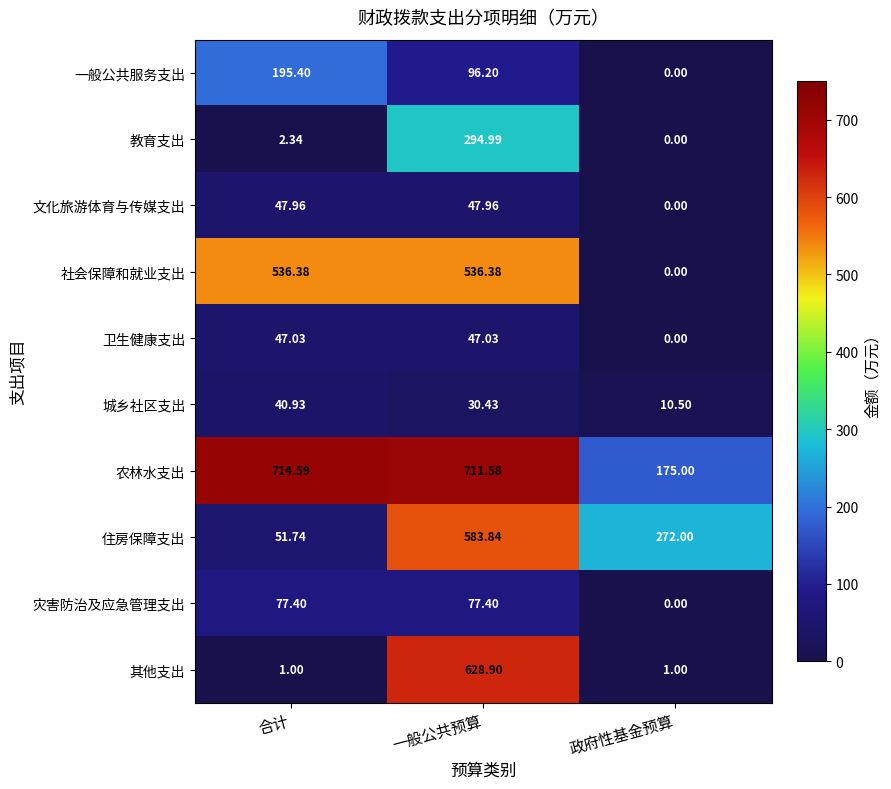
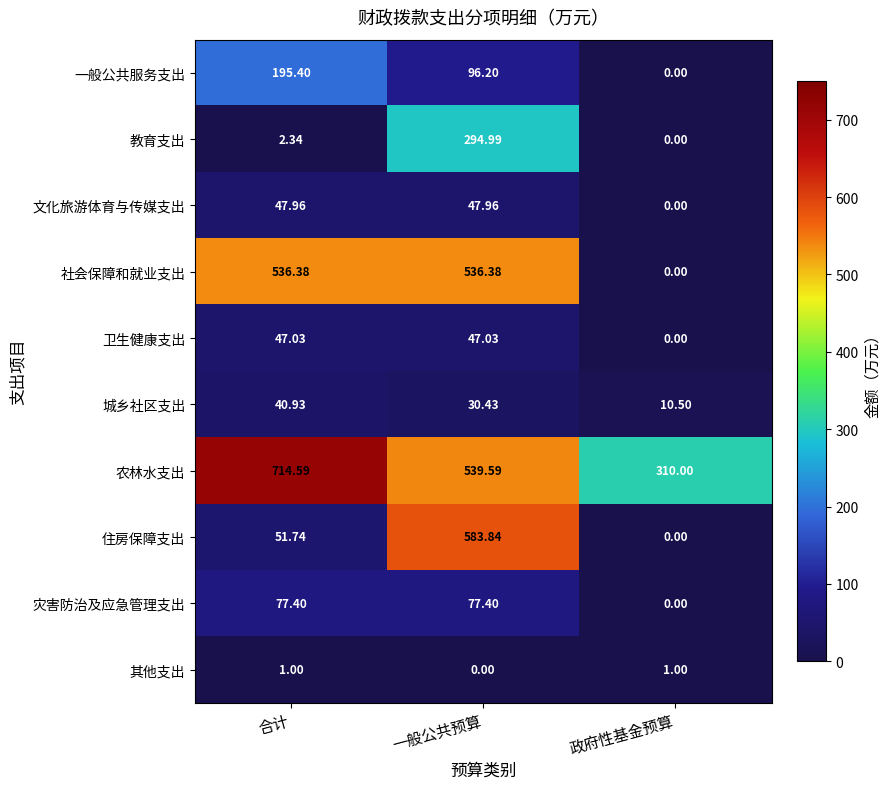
农林水支出, 一般公共预算: 711.58 -> 539.59
农林水支出, 政府性基金预算: 175.00 -> 310.00
住房保障支出, 政府性基金预算: 272.00 -> 0.00
其他支出, 一般公共预算: 628.90 -> 0.00
